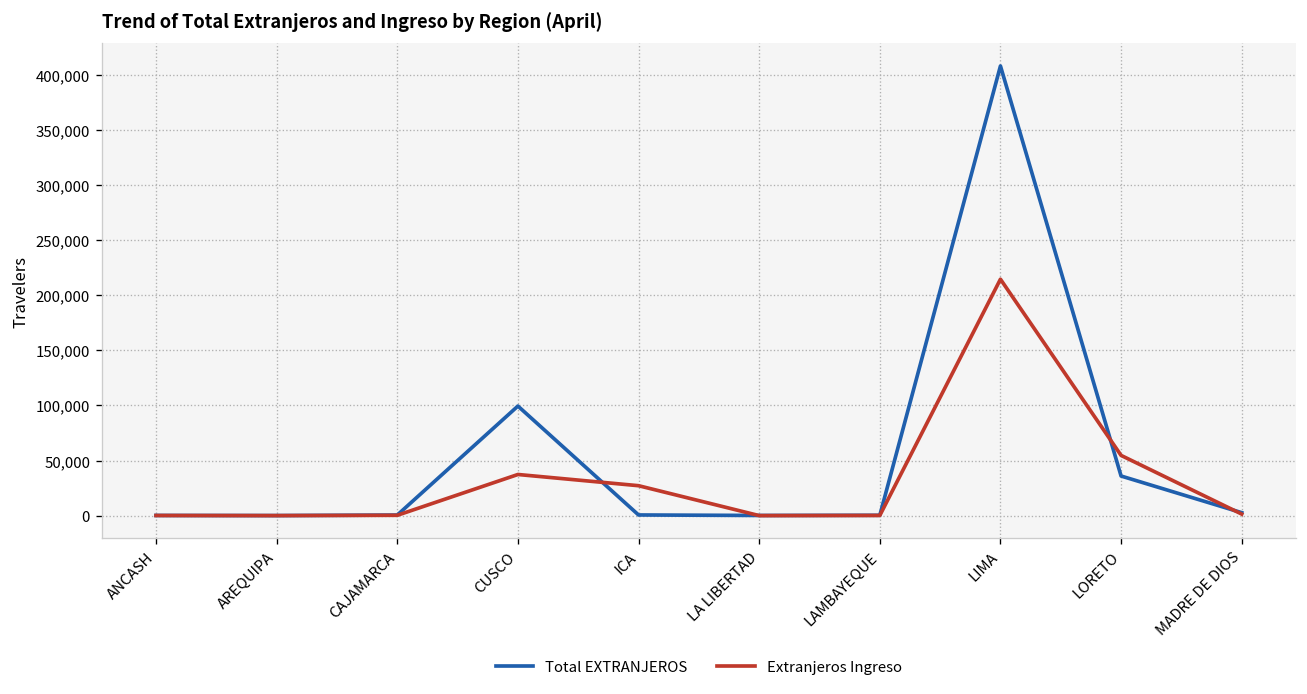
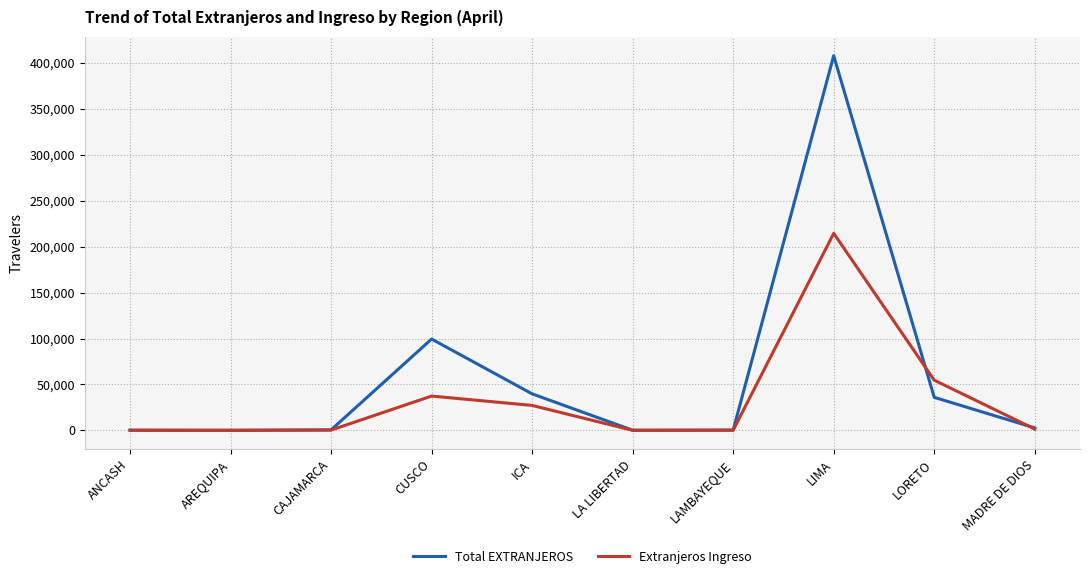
Total EXTRANJEROS, ICA: 0 -> 40,000
